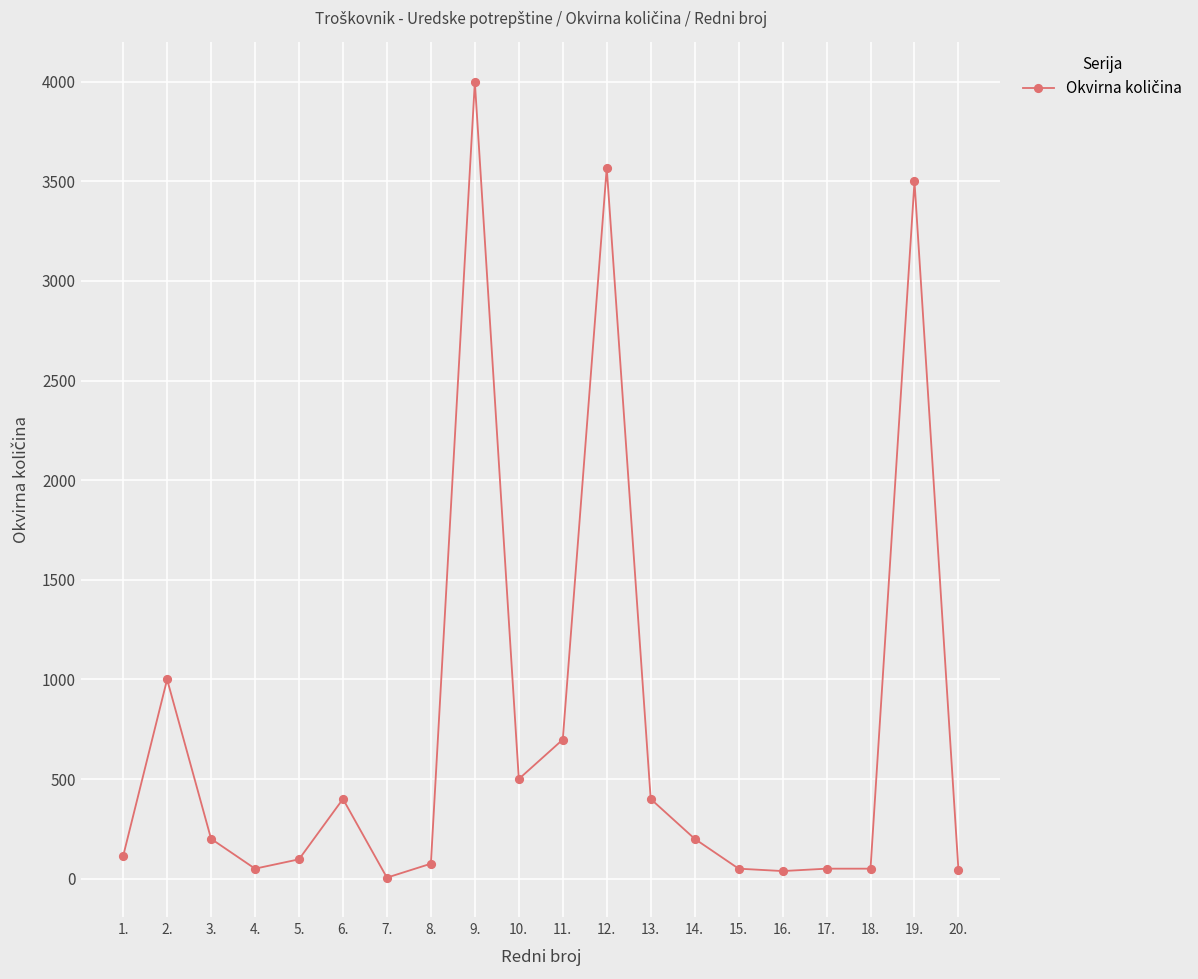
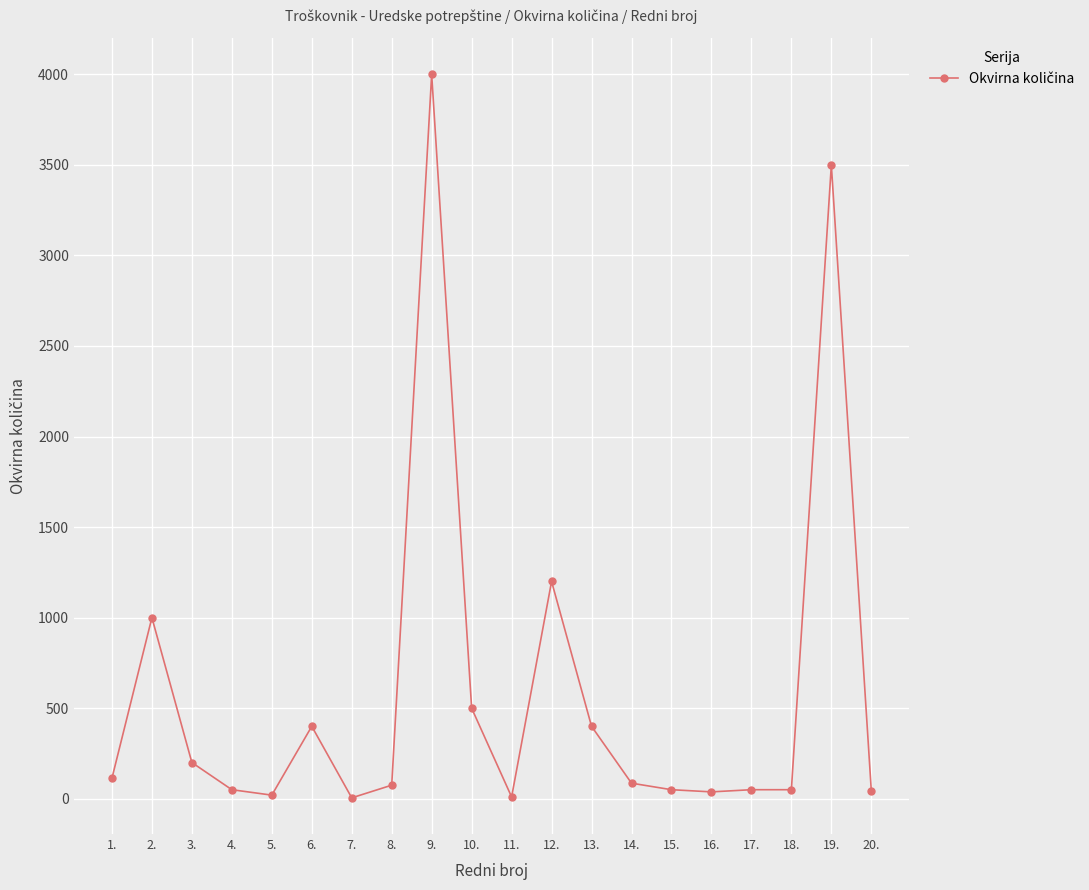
5.: 100 -> 20
11.: 700 -> 10
12.: 3570 -> 1200
14.: 200 -> 90
